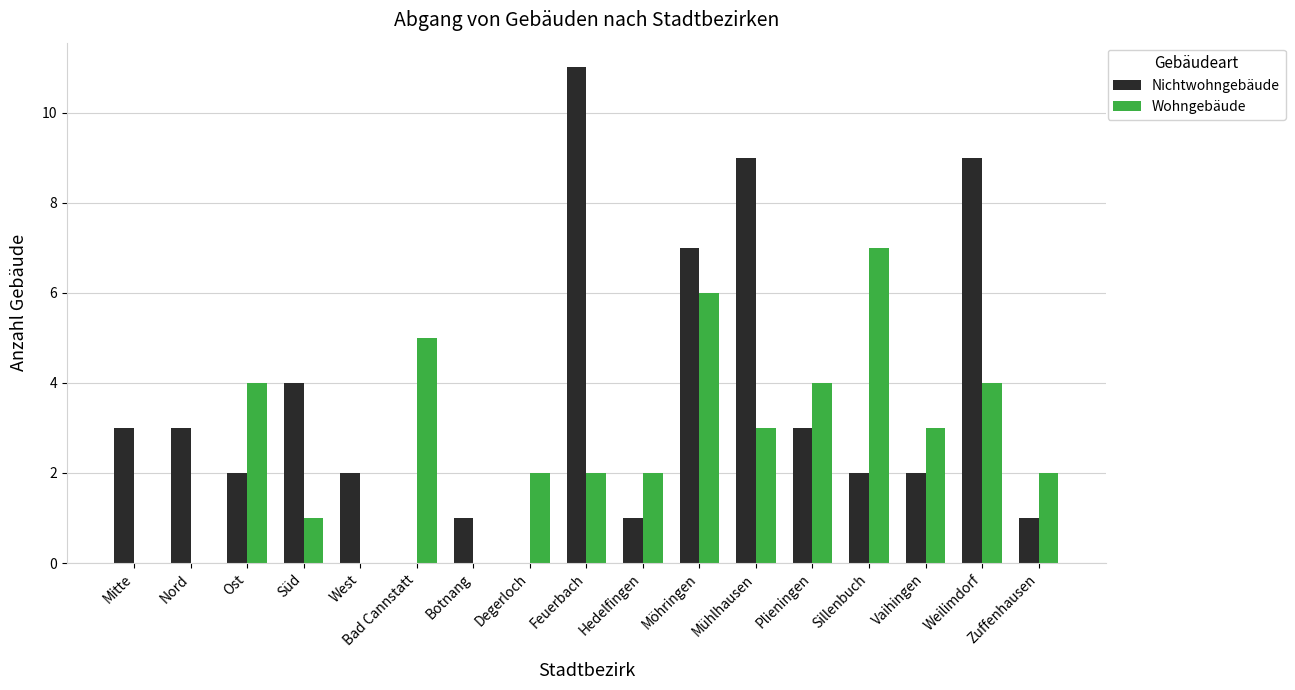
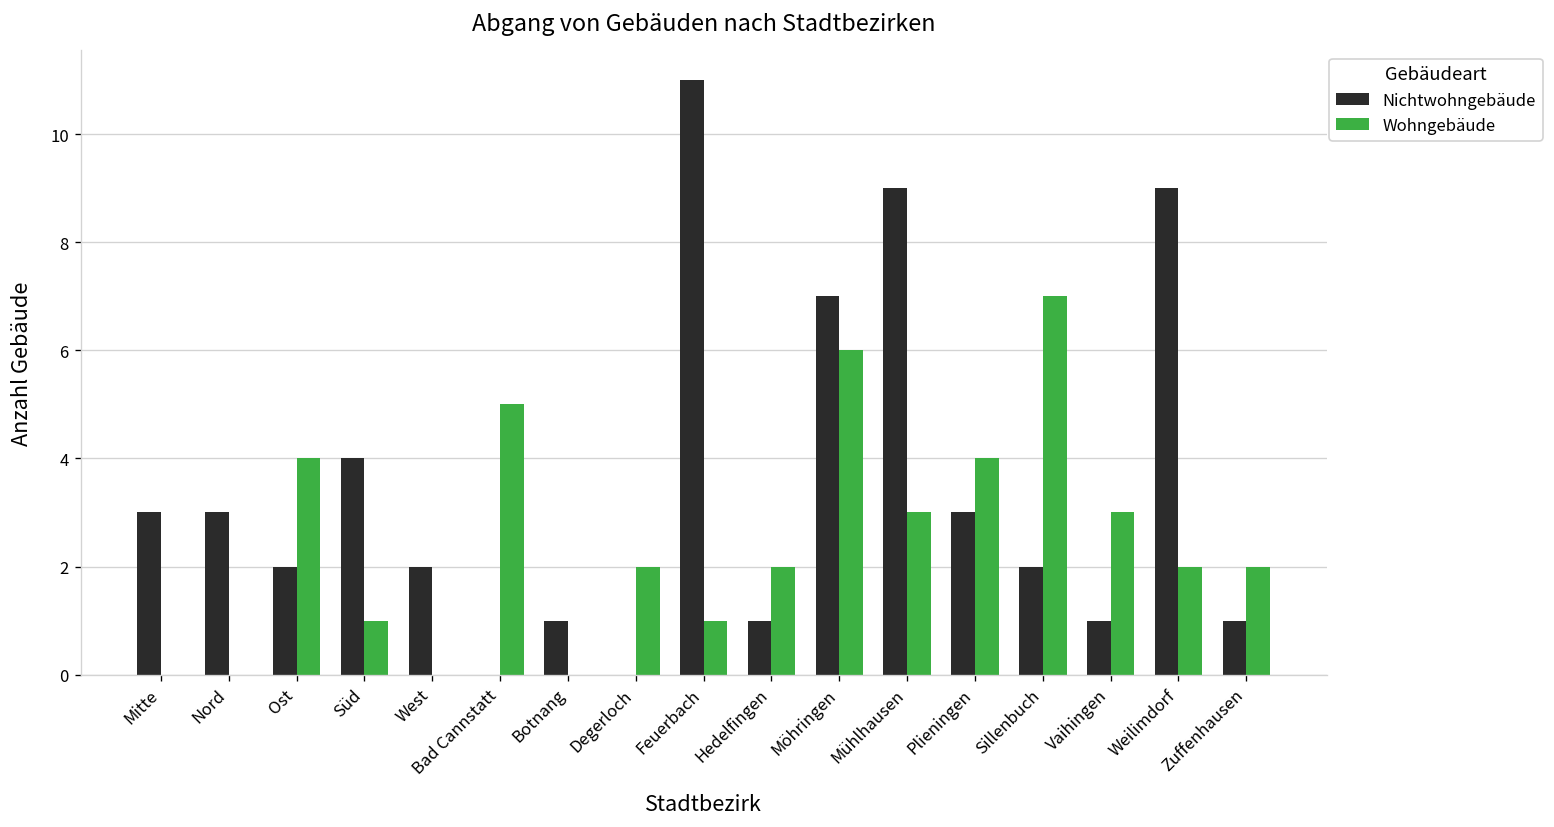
Wohngebäude, Feuerbach: 2 -> 1
Nichtwohngebäude, Vaihingen: 2 -> 1
Wohngebäude, Weilimdorf: 4 -> 2
